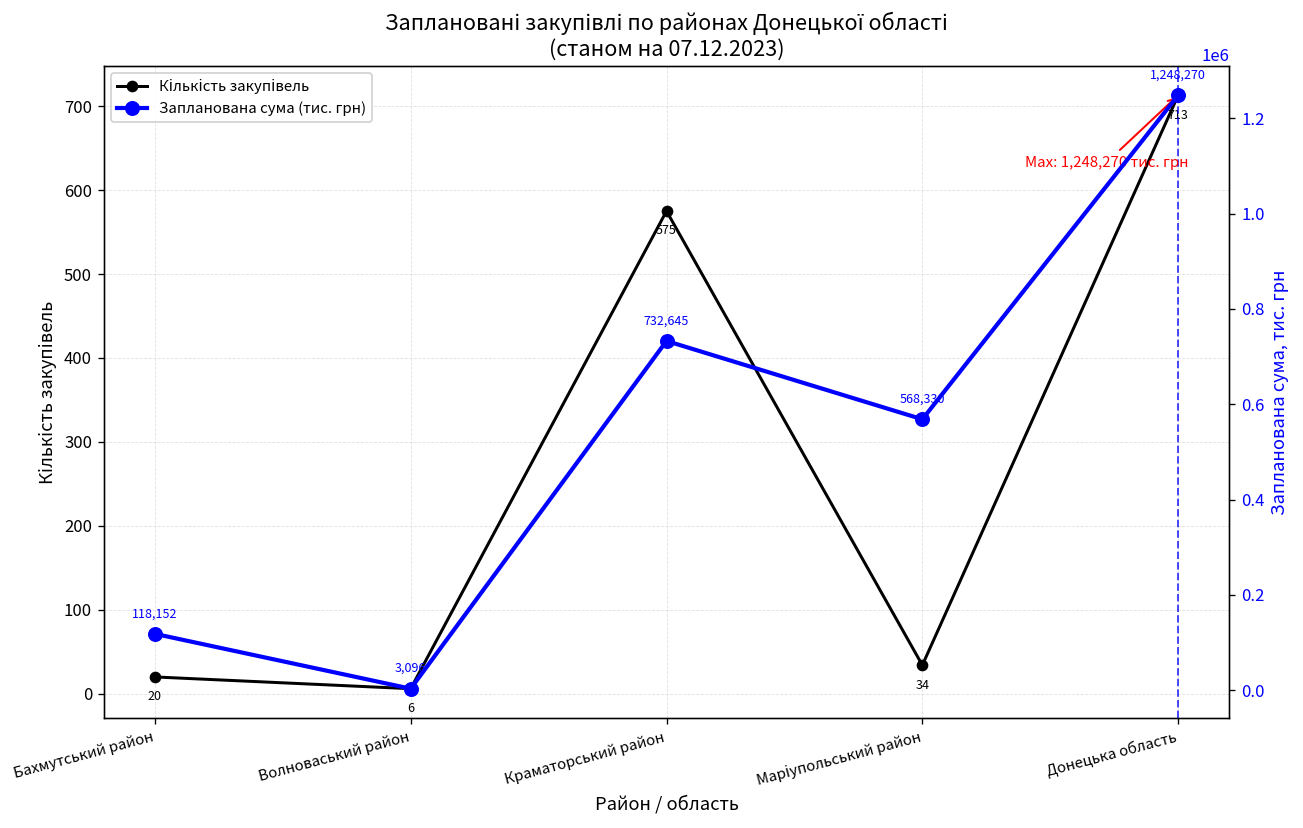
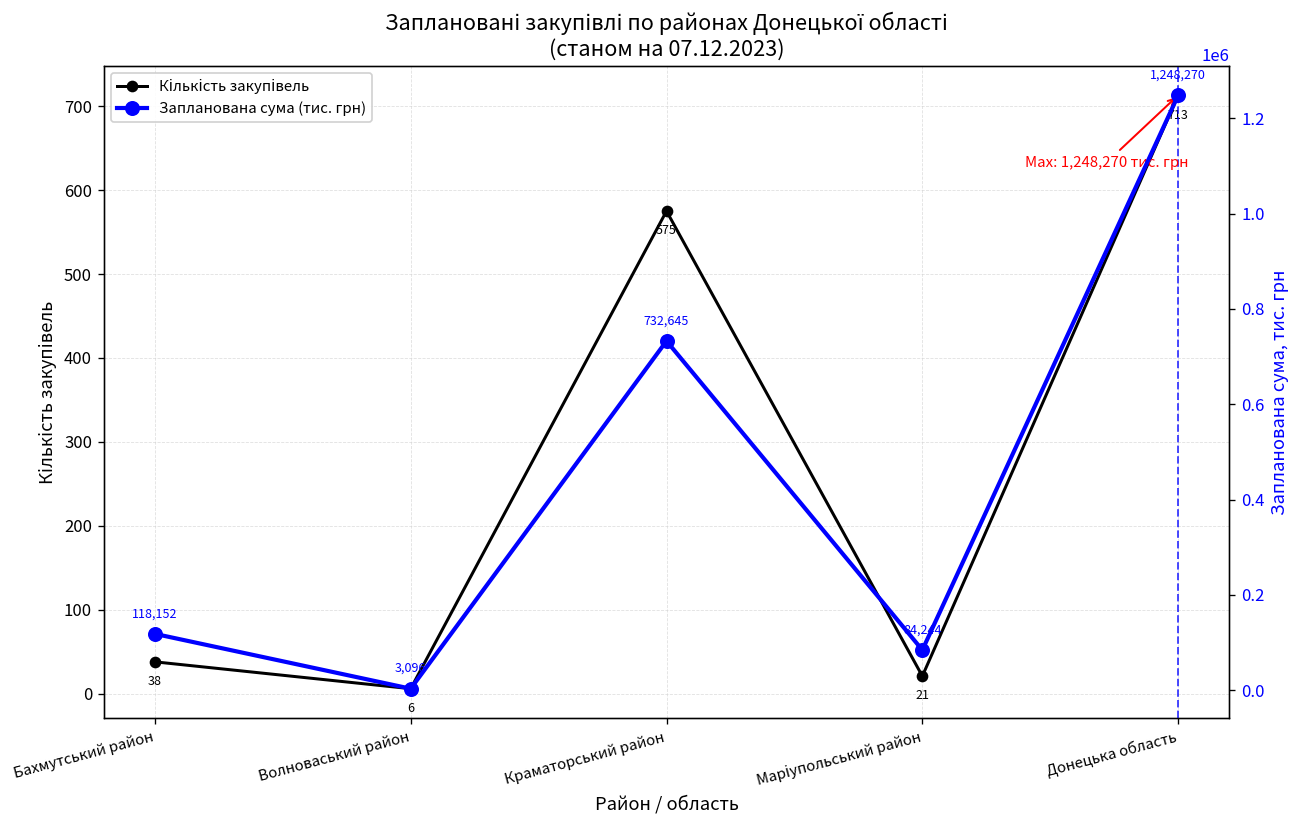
Кількість закупівель, Бахмутський район: 20 -> 38
Кількість закупівель, Маріупольський район: 34 -> 21
Запланована сума (тис. грн), Маріупольський район: 568,330 -> 84,244
